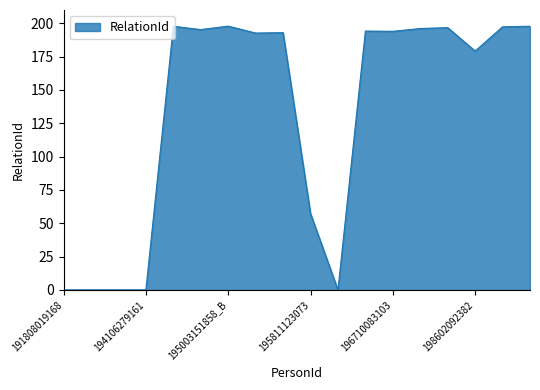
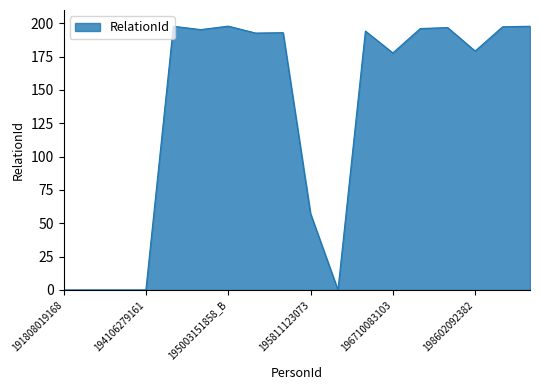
196710083103: 194 -> 178
